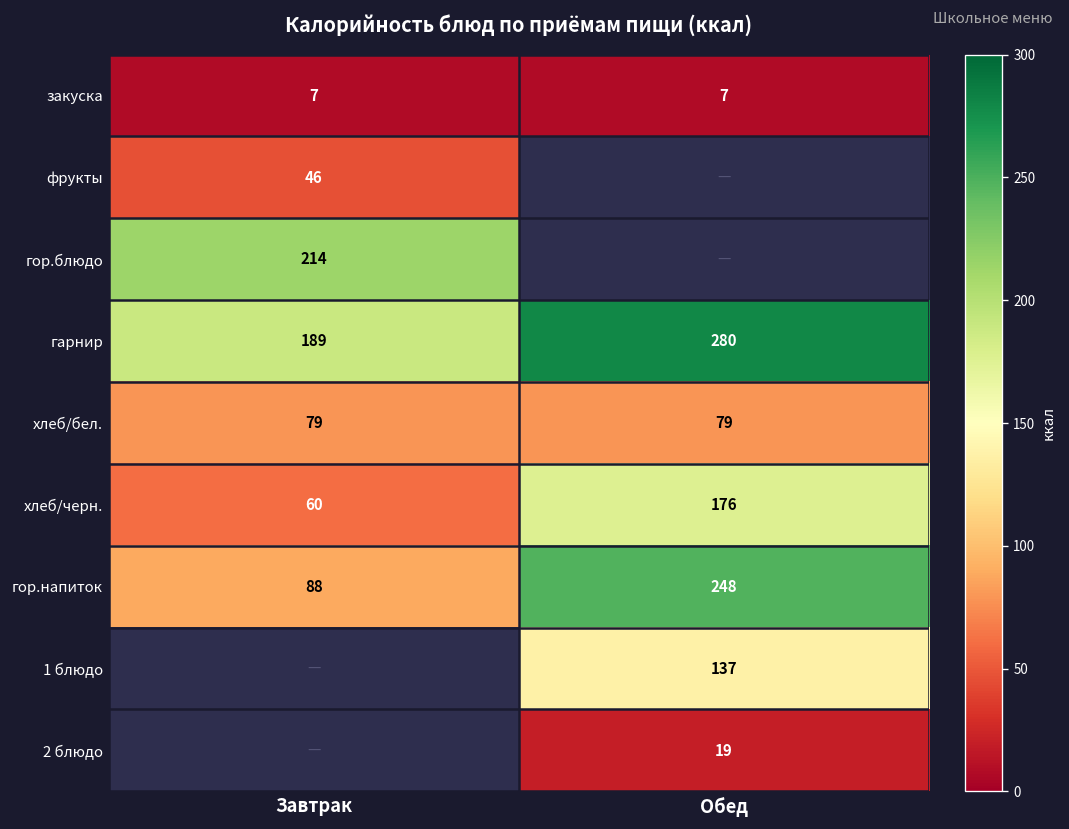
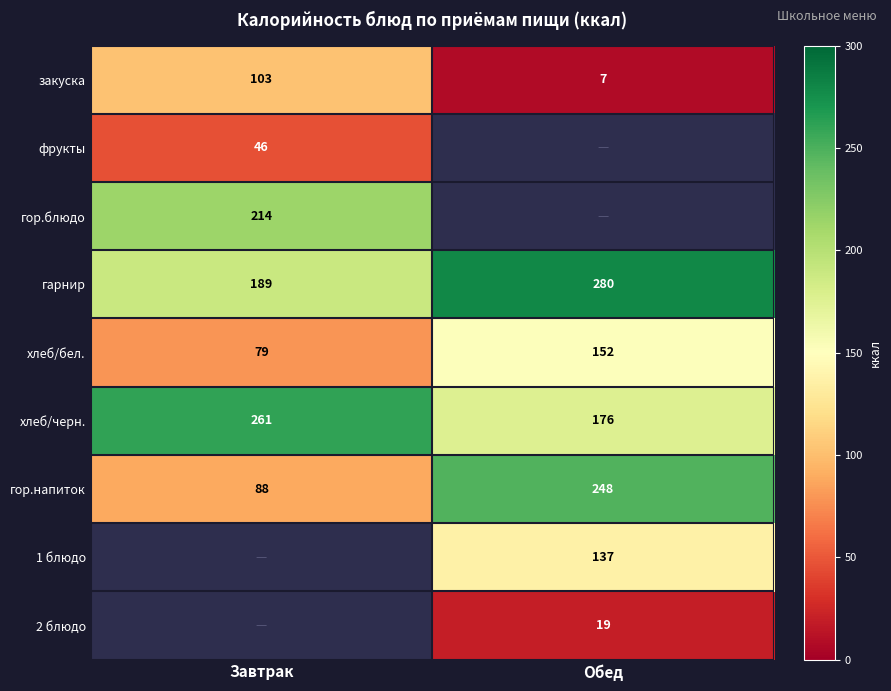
закуска, Завтрак: 7 -> 103
хлеб/бел., Обед: 79 -> 152
хлеб/черн., Завтрак: 60 -> 261
